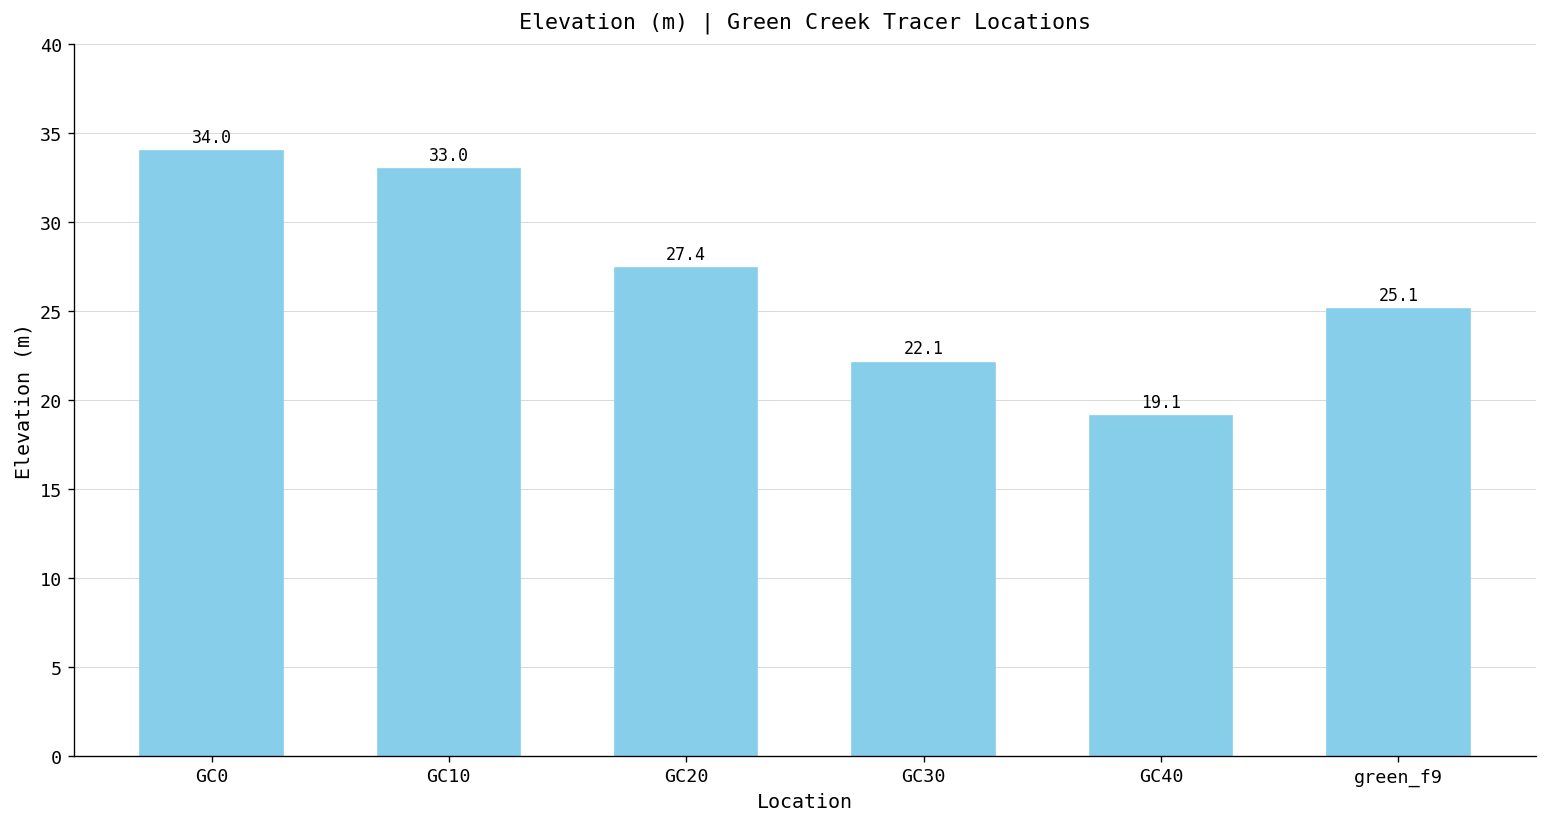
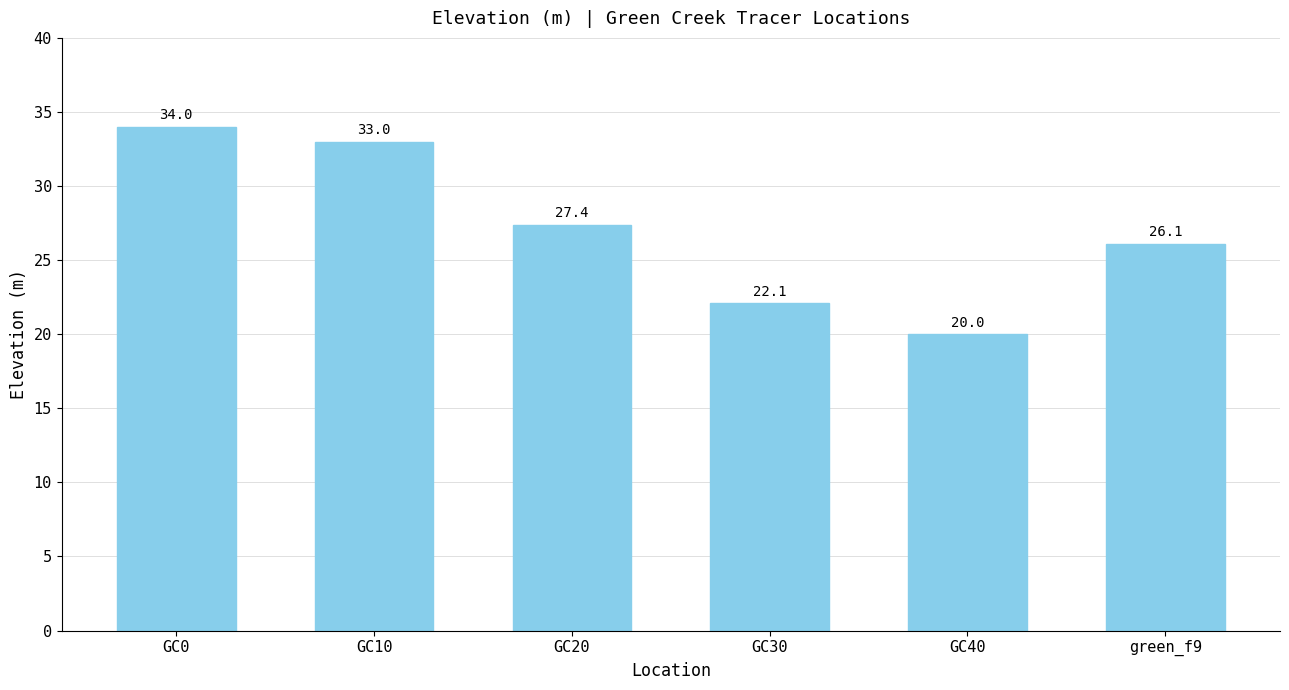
GC40: 19.1 -> 20.0
green_f9: 25.1 -> 26.1
